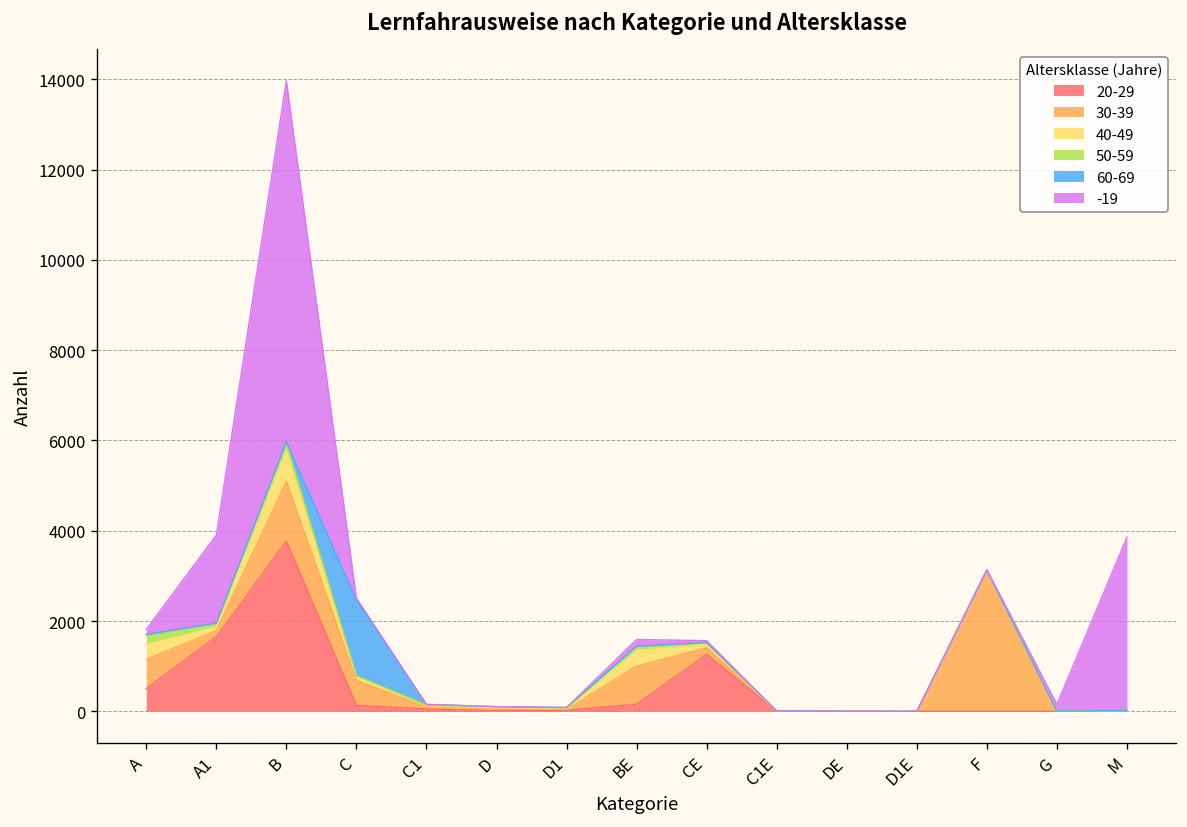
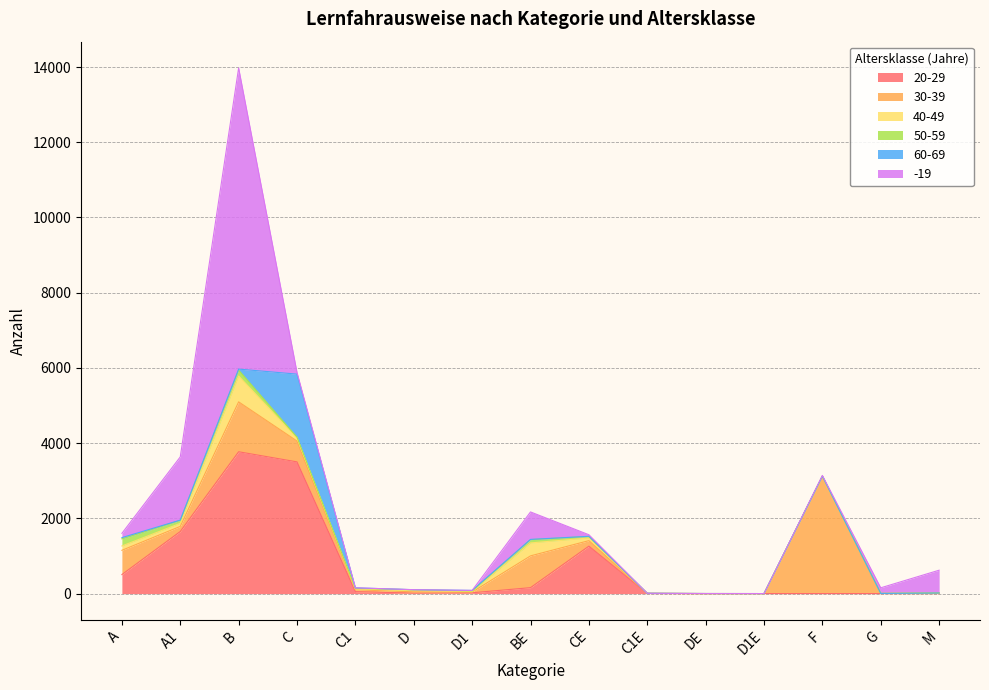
40-49, A: 300 -> 100
-19, A1: 1900 -> 1700
20-29, C: 100 -> 3500
-19, BE: 200 -> 700
-19, M: 3800 -> 600
